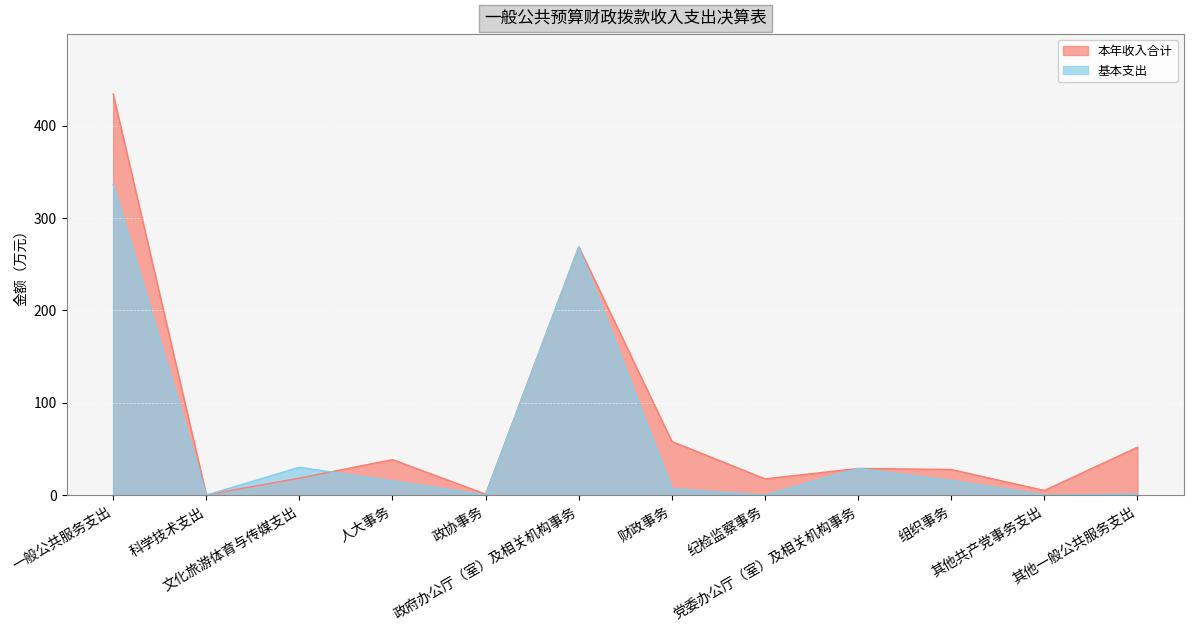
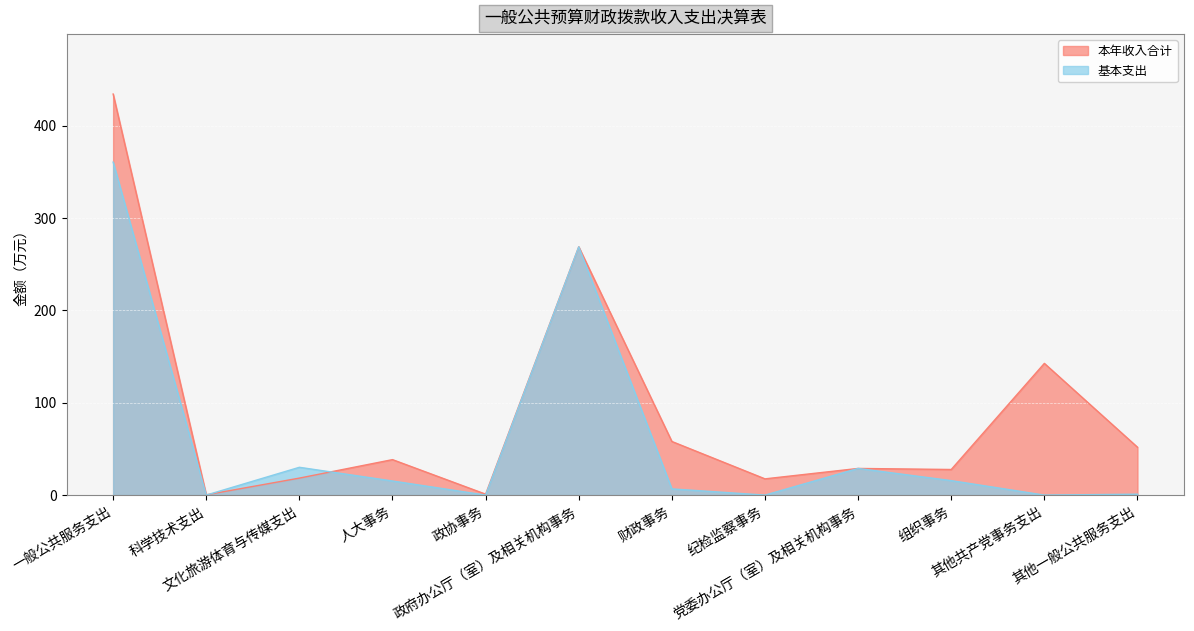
基本支出, 一般公共服务支出: 340 -> 360
本年收入合计, 其他共产党事务支出: 10 -> 140
